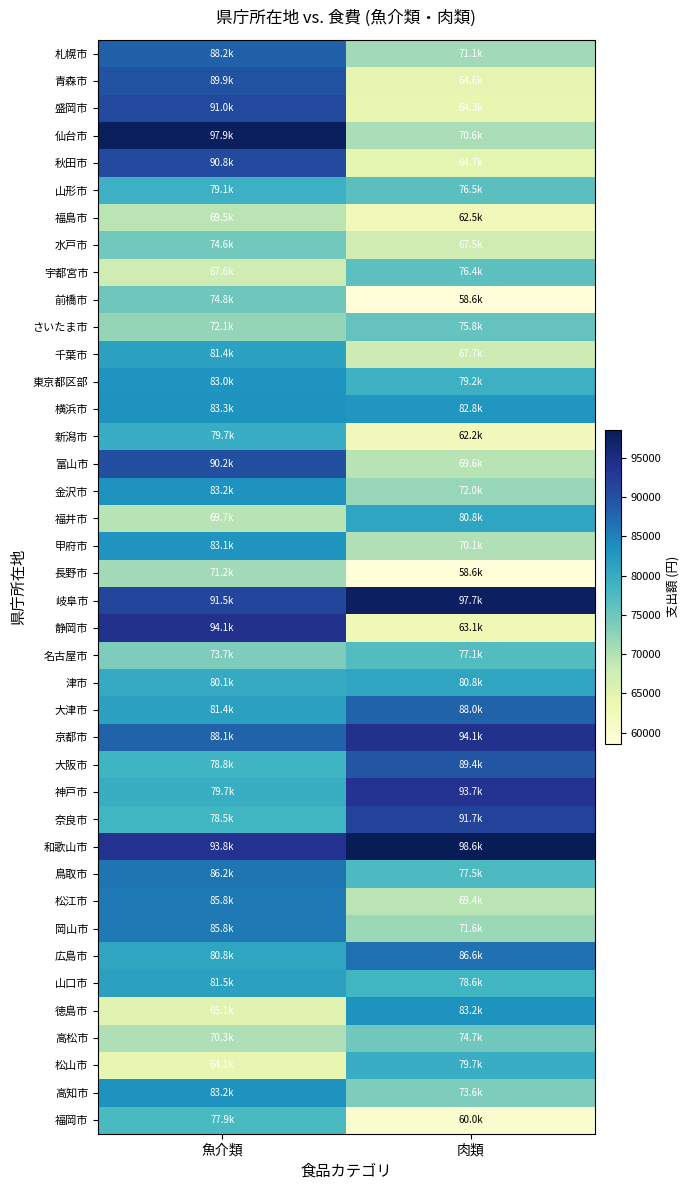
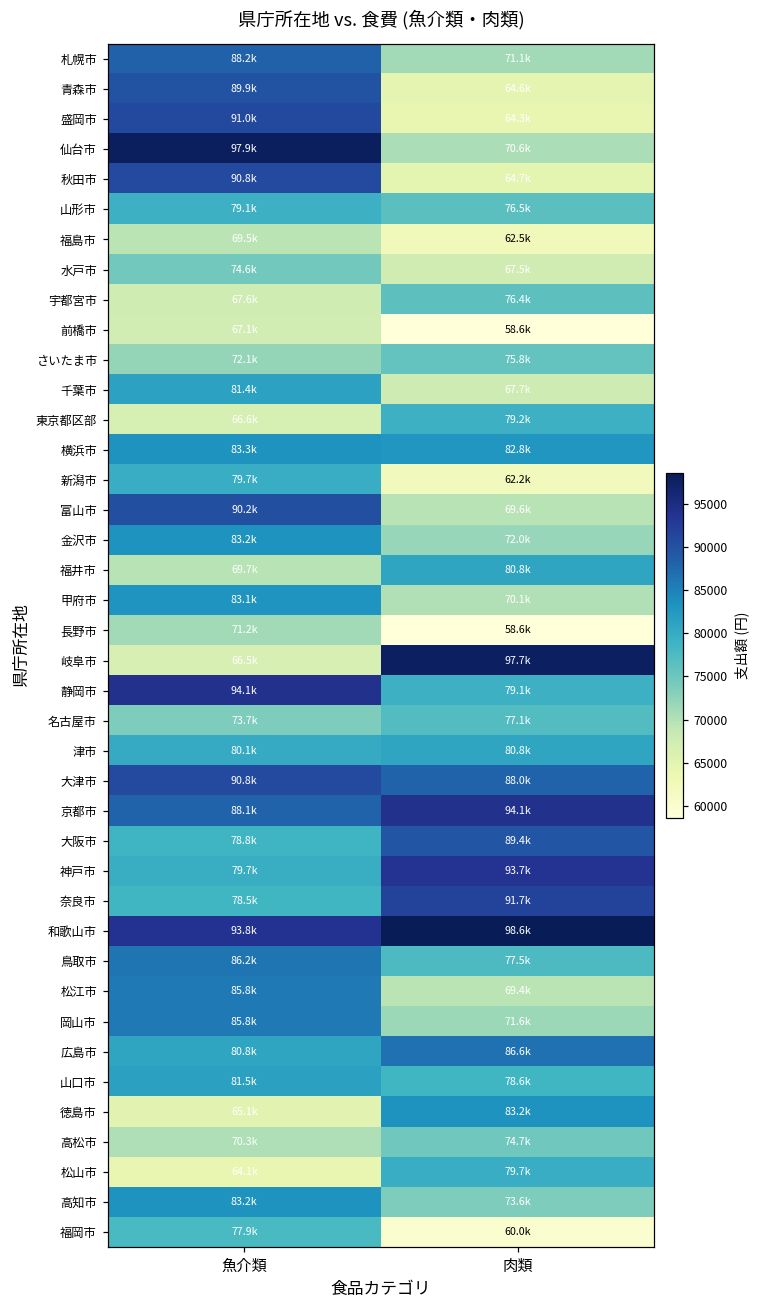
前橋市, 魚介類: 74.8k -> 67.1k
東京都区部, 魚介類: 83.0k -> 66.6k
岐阜市, 魚介類: 91.5k -> 66.5k
静岡市, 肉類: 63.1k -> 79.1k
大津市, 魚介類: 81.4k -> 90.8k
